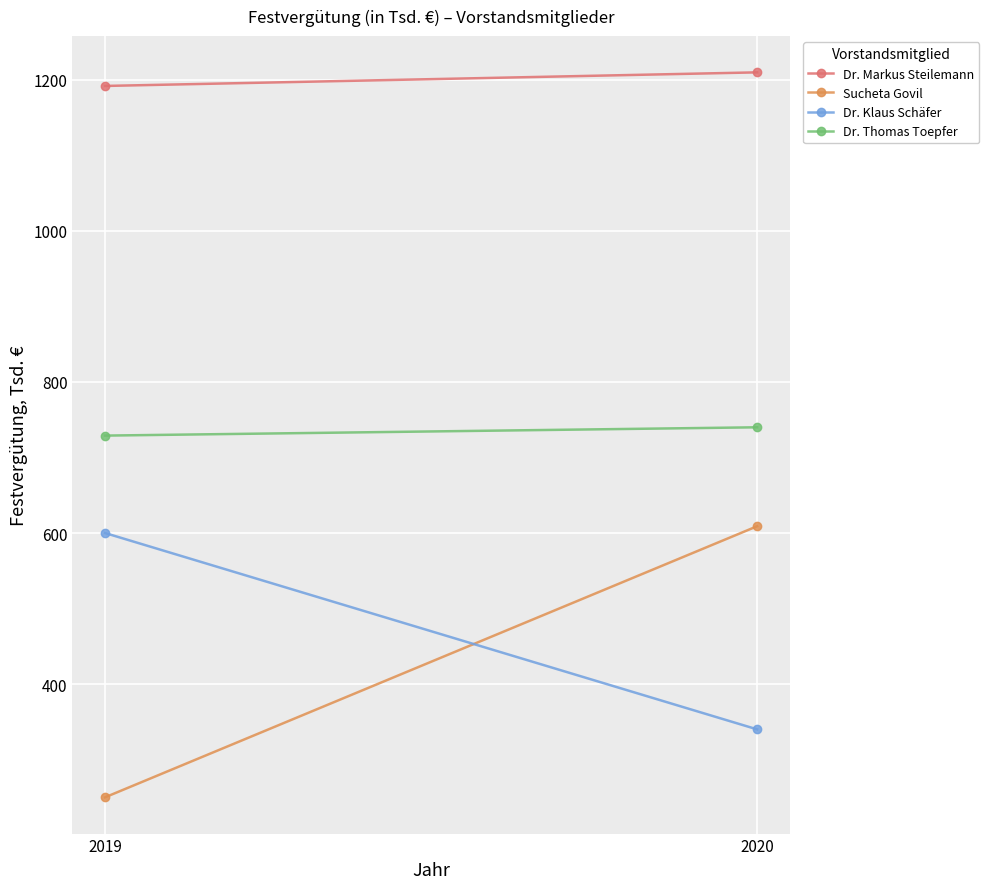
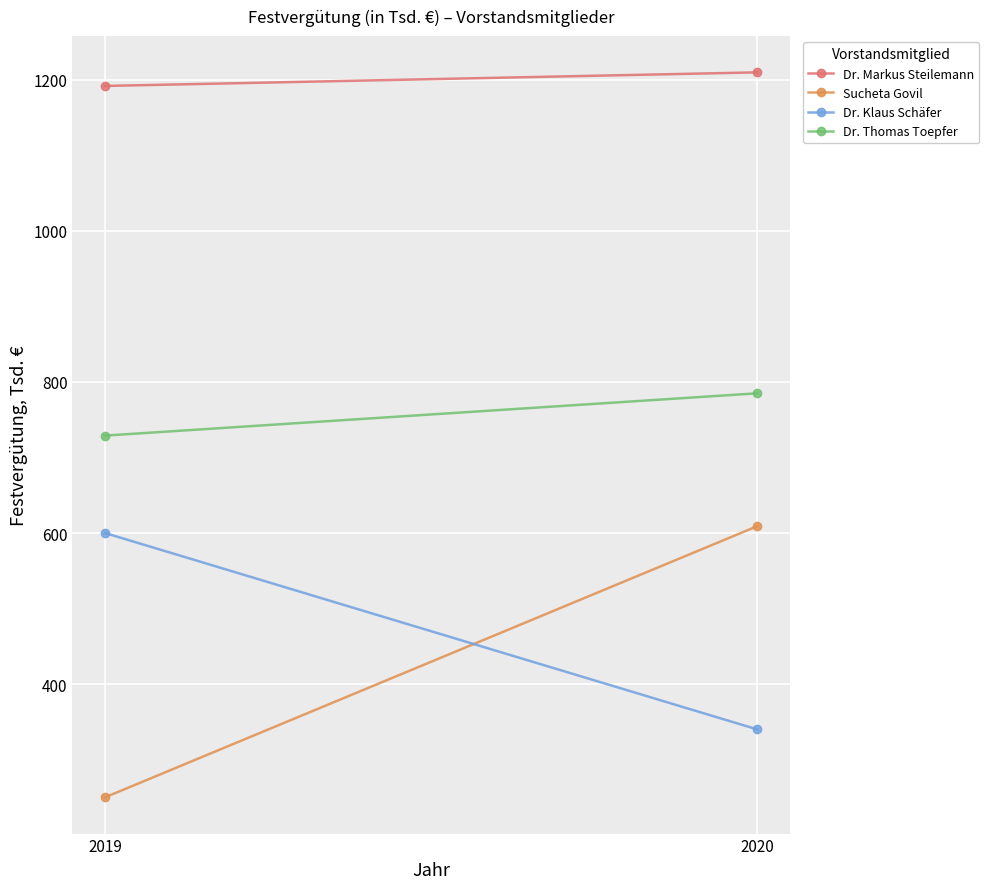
Dr. Thomas Toepfer, 2020: 740 -> 790
